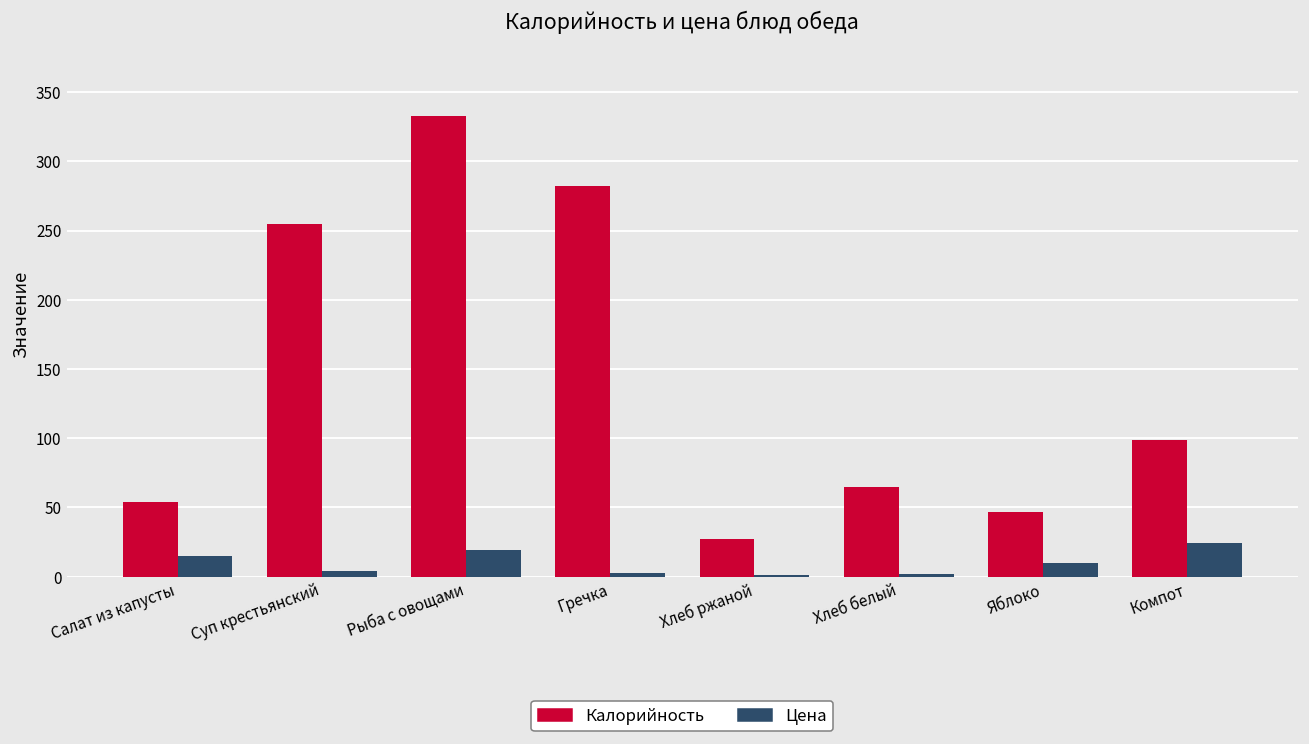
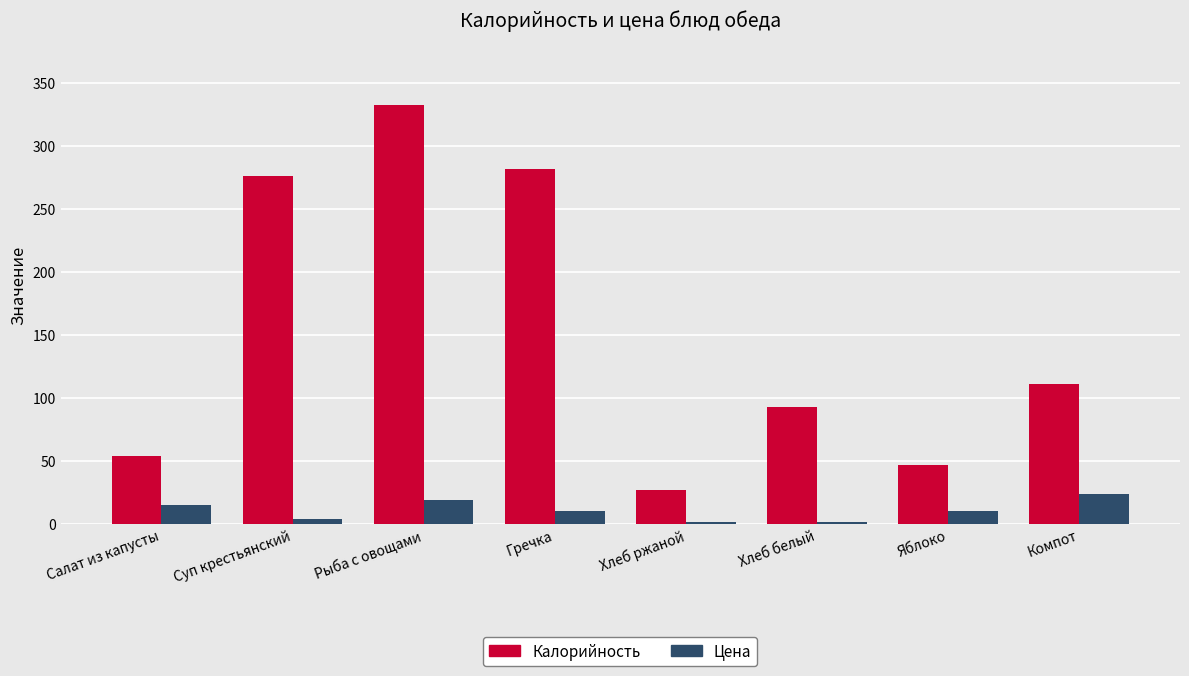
Калорийность, Суп крестьянский: 255 -> 276
Цена, Гречка: 3 -> 10
Калорийность, Хлеб белый: 65 -> 93
Калорийность, Компот: 99 -> 111
